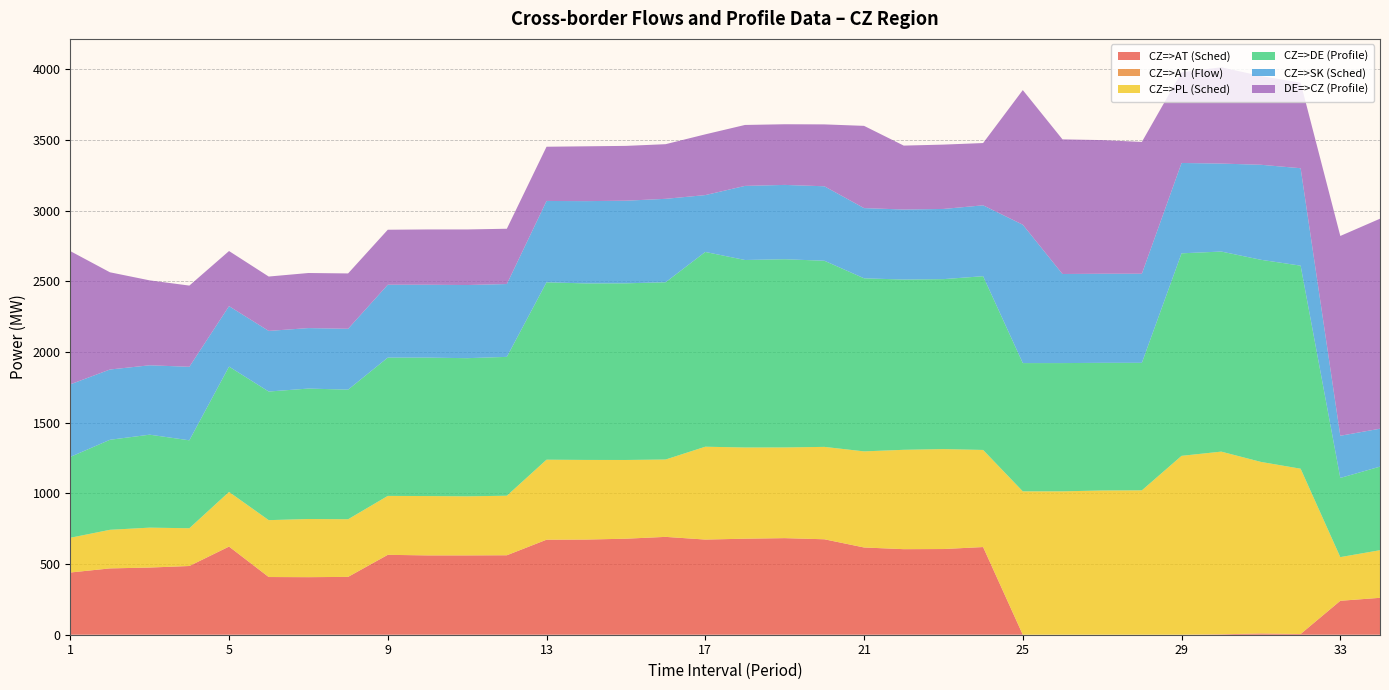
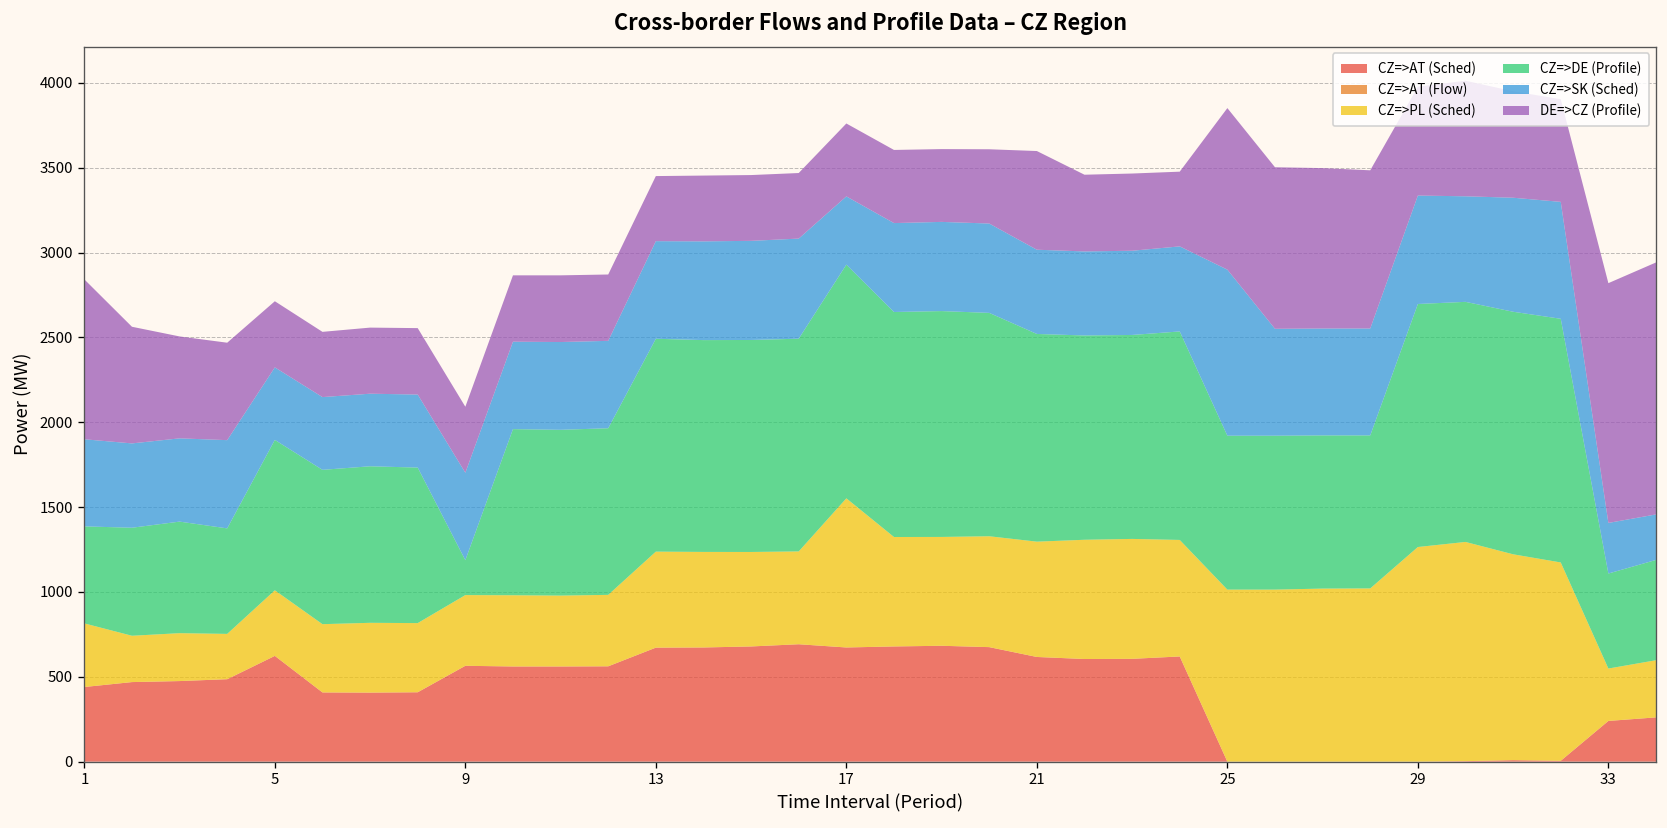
CZ=>PL (Sched), 1: 250 -> 370
CZ=>DE (Profile), 9: 980 -> 210
CZ=>PL (Sched), 17: 660 -> 880
